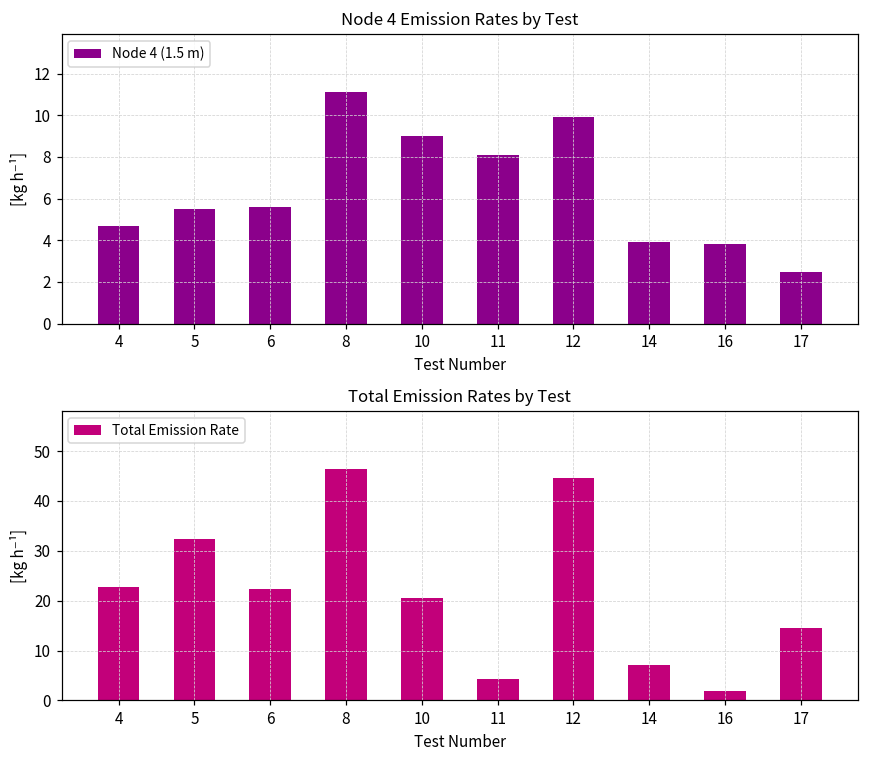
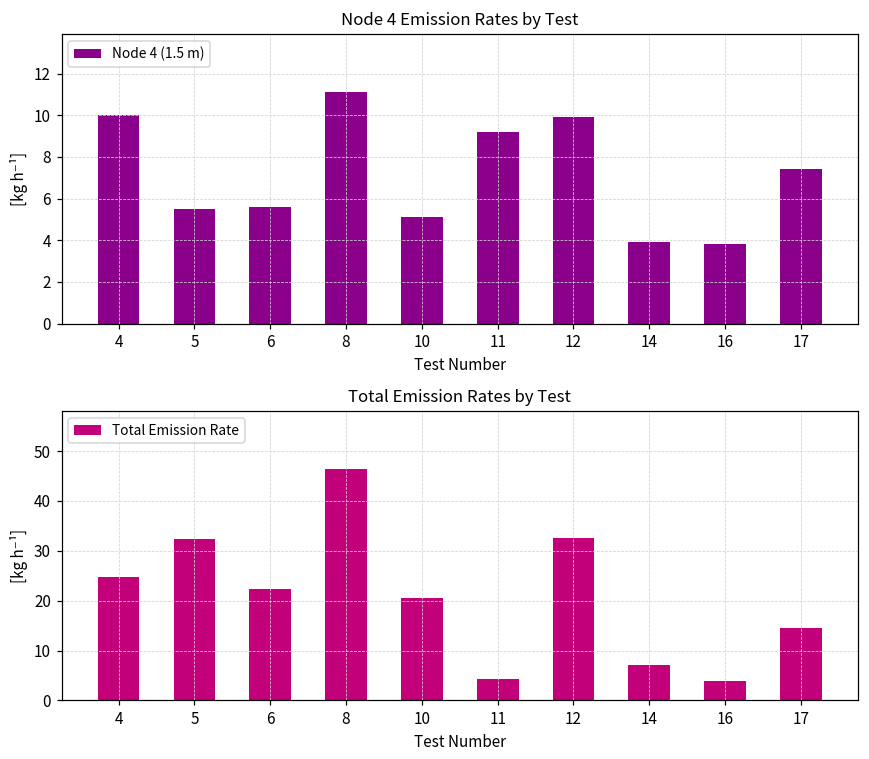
Node 4 Emission Rates by Test, 4: 4.7 -> 10.0
Node 4 Emission Rates by Test, 10: 9.0 -> 5.1
Node 4 Emission Rates by Test, 11: 8.1 -> 9.2
Node 4 Emission Rates by Test, 17: 2.5 -> 7.4
Total Emission Rates by Test, 4: 23 -> 25
Total Emission Rates by Test, 12: 45 -> 33
Total Emission Rates by Test, 16: 2 -> 4
